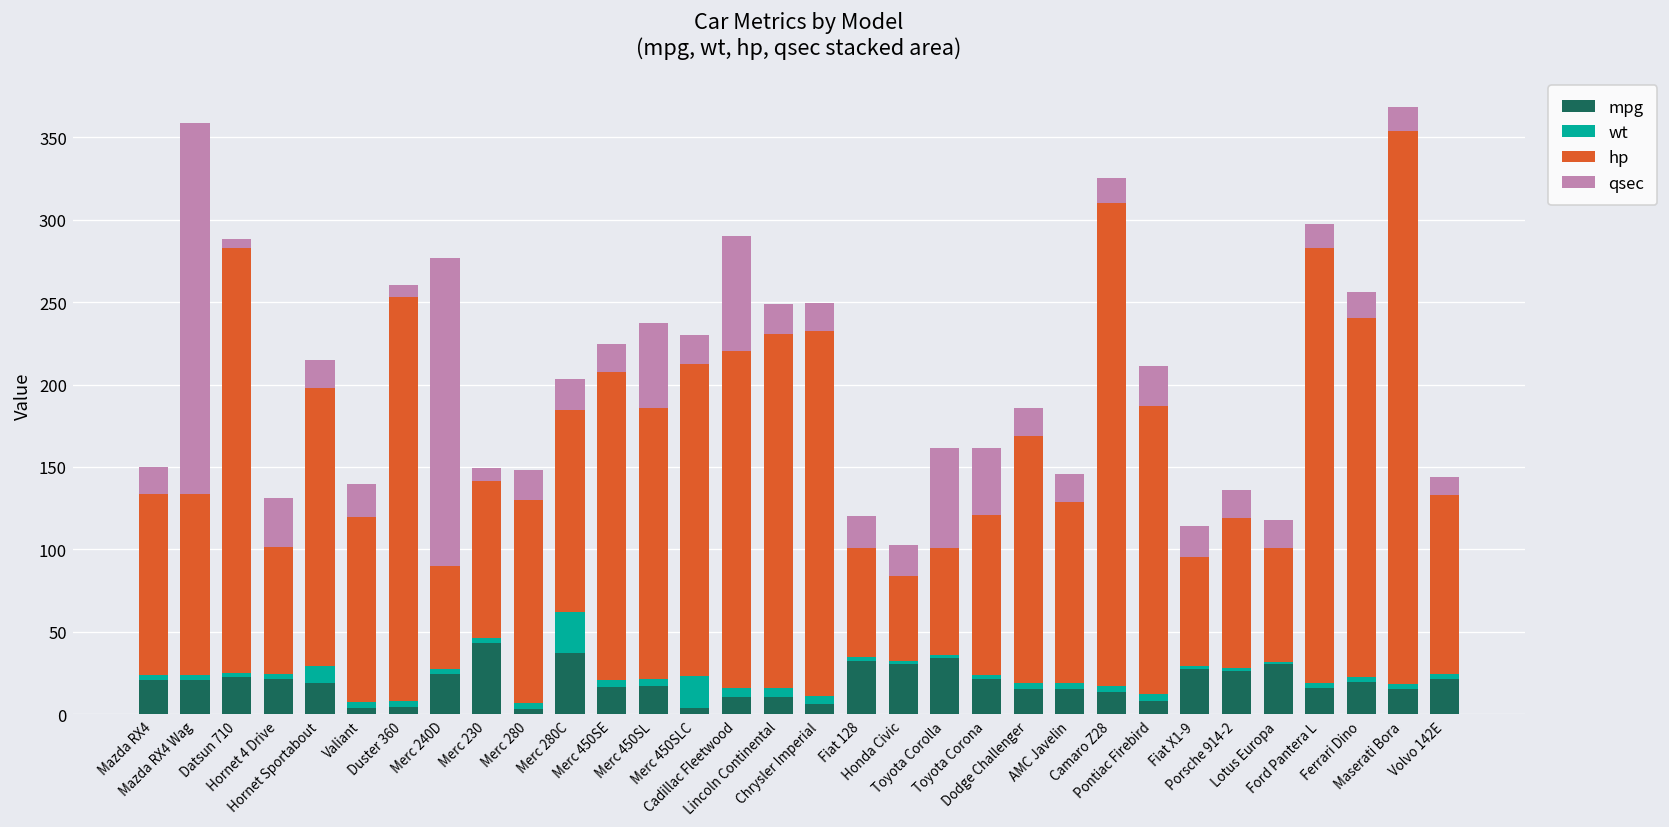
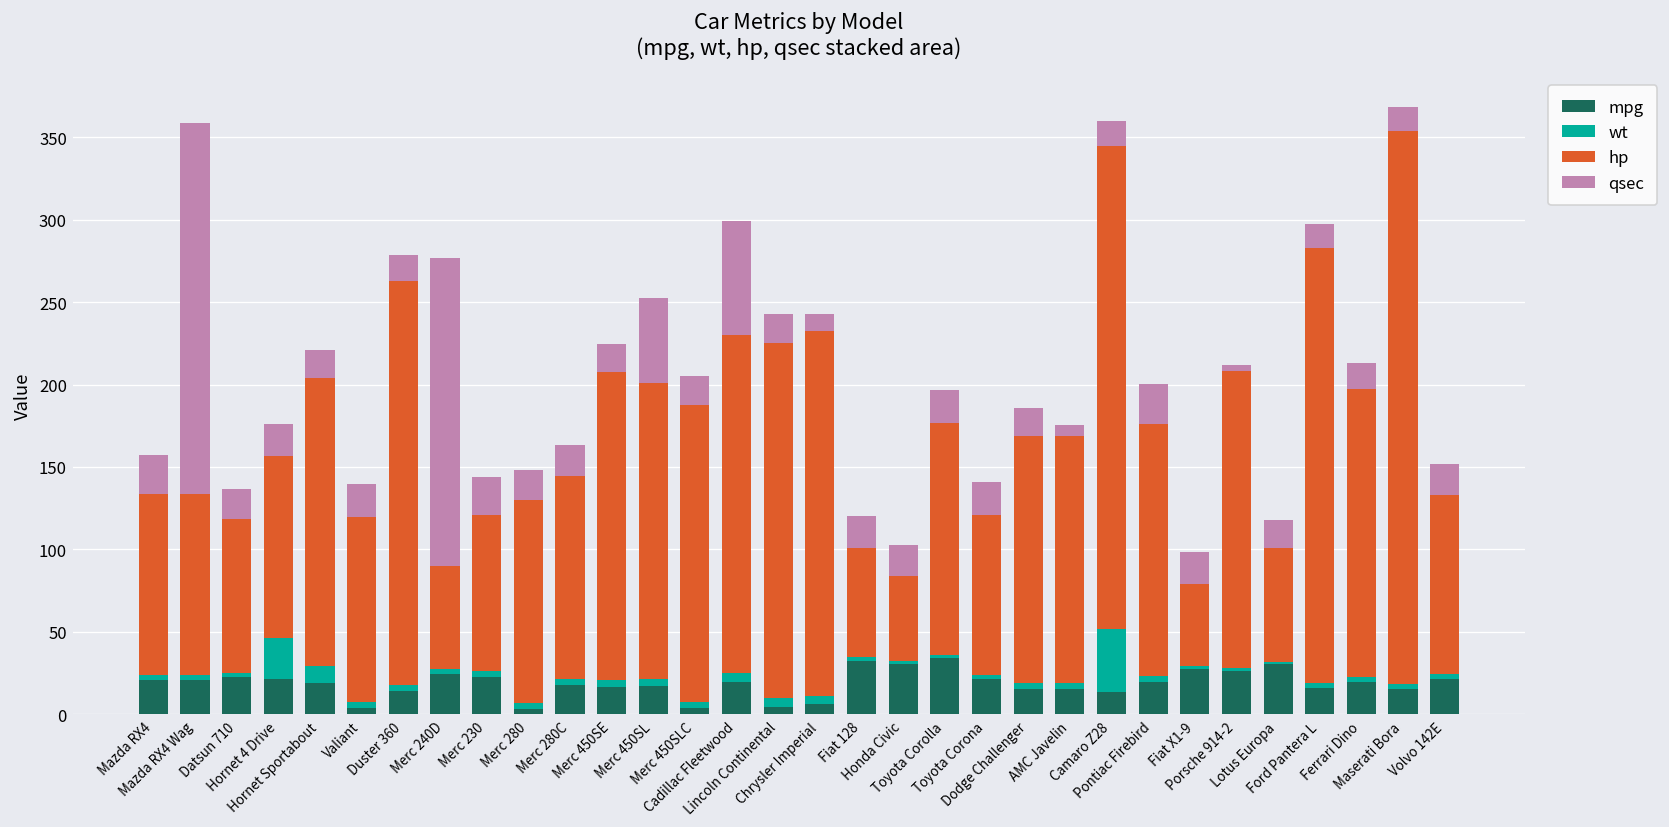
qsec, Mazda RX4: 16 -> 24
hp, Datsun 710: 258 -> 93
qsec, Datsun 710: 5 -> 19
wt, Hornet 4 Drive: 3 -> 25
hp, Hornet 4 Drive: 77 -> 110
qsec, Hornet 4 Drive: 30 -> 19
hp, Hornet Sportabout: 169 -> 175
mpg, Duster 360: 5 -> 14
qsec, Duster 360: 8 -> 16
mpg, Merc 230: 43 -> 23
qsec, Merc 230: 8 -> 23
mpg, Merc 280C: 37 -> 18
wt, Merc 280C: 25 -> 3
hp, Merc 450SL: 165 -> 180
wt, Merc 450SLC: 20 -> 4
hp, Merc 450SLC: 189 -> 180
mpg, Cadillac Fleetwood: 10 -> 20
mpg, Lincoln Continental: 10 -> 5
qsec, Chrysler Imperial: 17 -> 10
hp, Toyota Corolla: 65 -> 141
qsec, Toyota Corolla: 61 -> 20
qsec, Toyota Corona: 40 -> 20
hp, AMC Javelin: 110 -> 150
qsec, AMC Javelin: 17 -> 7
wt, Camaro Z28: 4 -> 38
mpg, Pontiac Firebird: 8 -> 19
hp, Pontiac Firebird: 175 -> 153
hp, Fiat X1-9: 66 -> 50
hp, Porsche 914-2: 91 -> 180
qsec, Porsche 914-2: 17 -> 4
hp, Ferrari Dino: 218 -> 175
qsec, Volvo 142E: 11 -> 19
